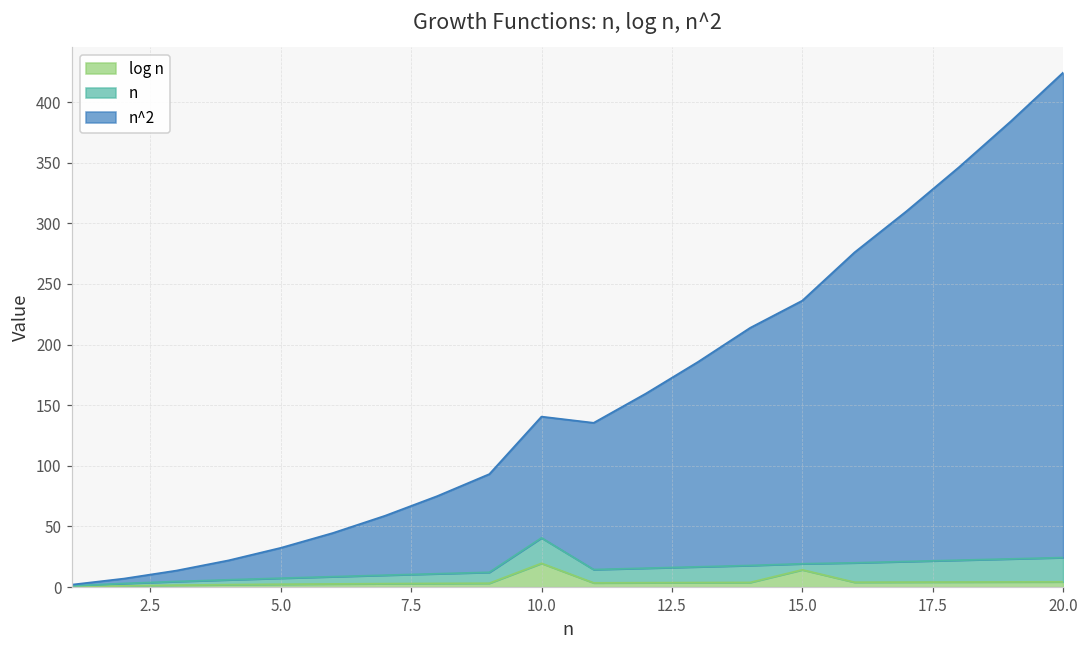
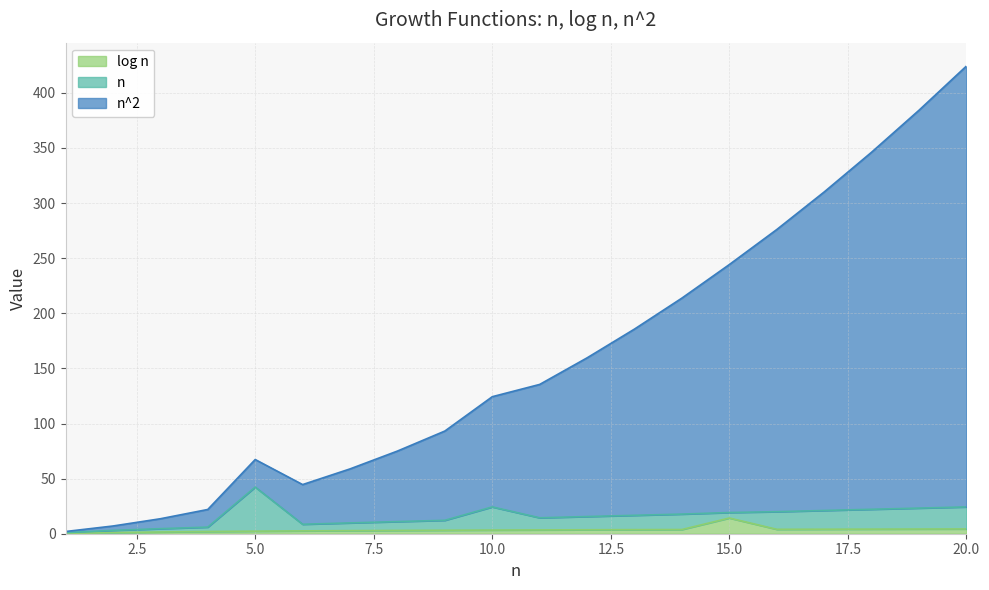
n, 5.0: 5 -> 40
log n, 10.0: 20 -> 3
n^2, 15.0: 217 -> 225
